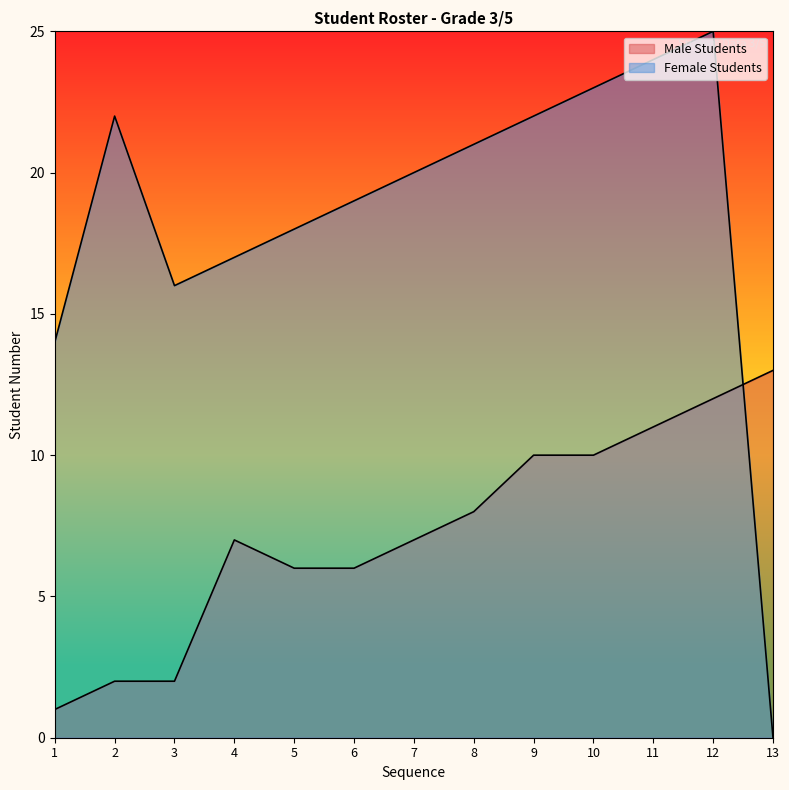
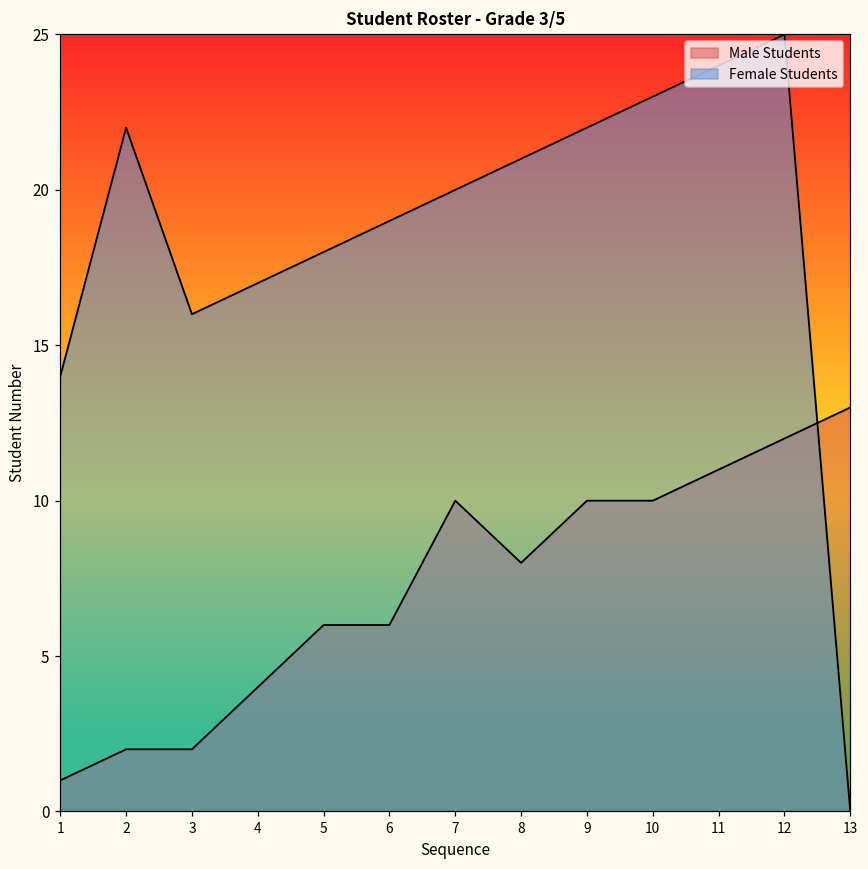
Male Students, 4: 7 -> 4
Male Students, 7: 7 -> 10
